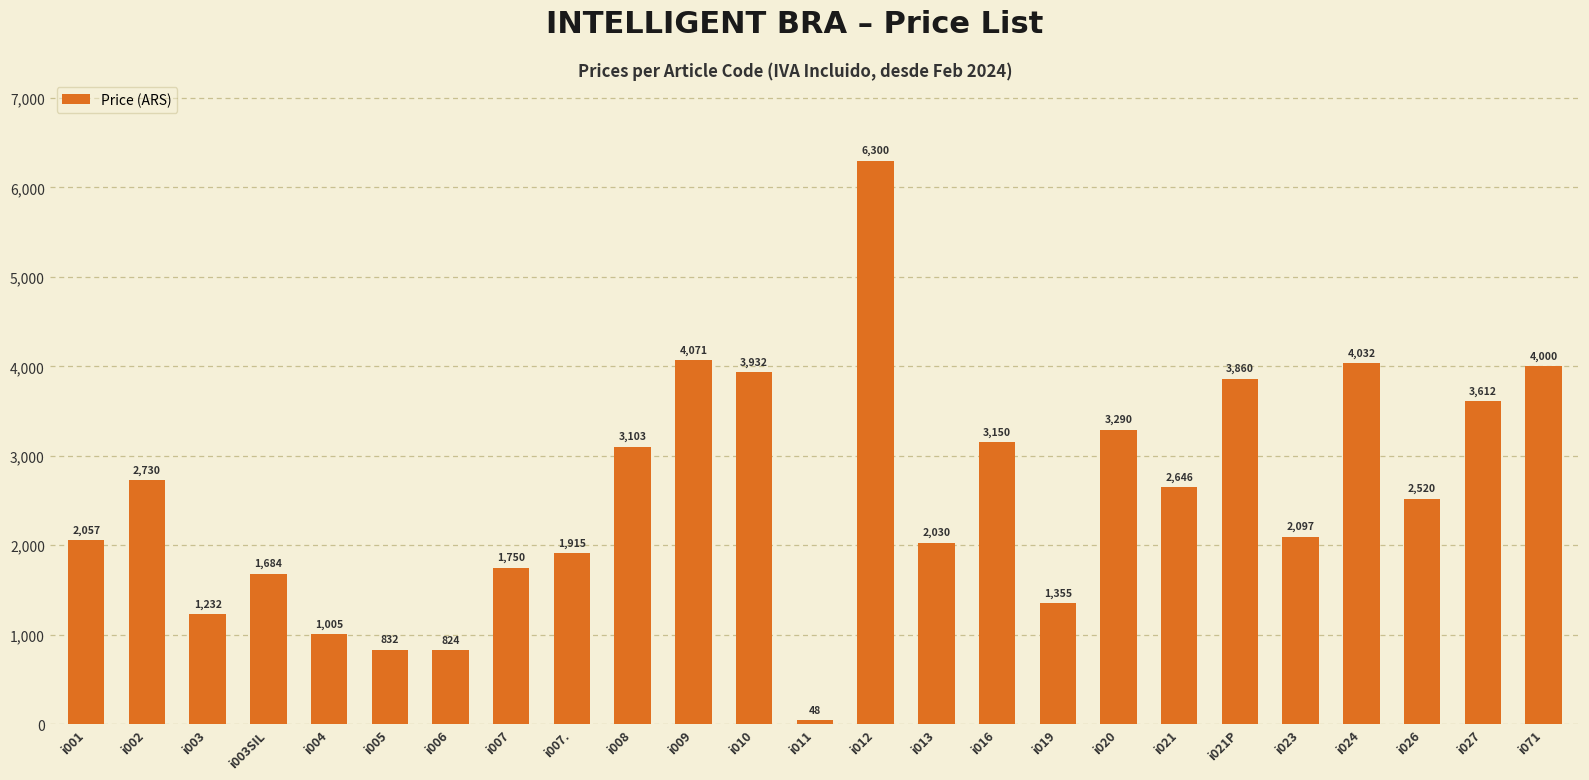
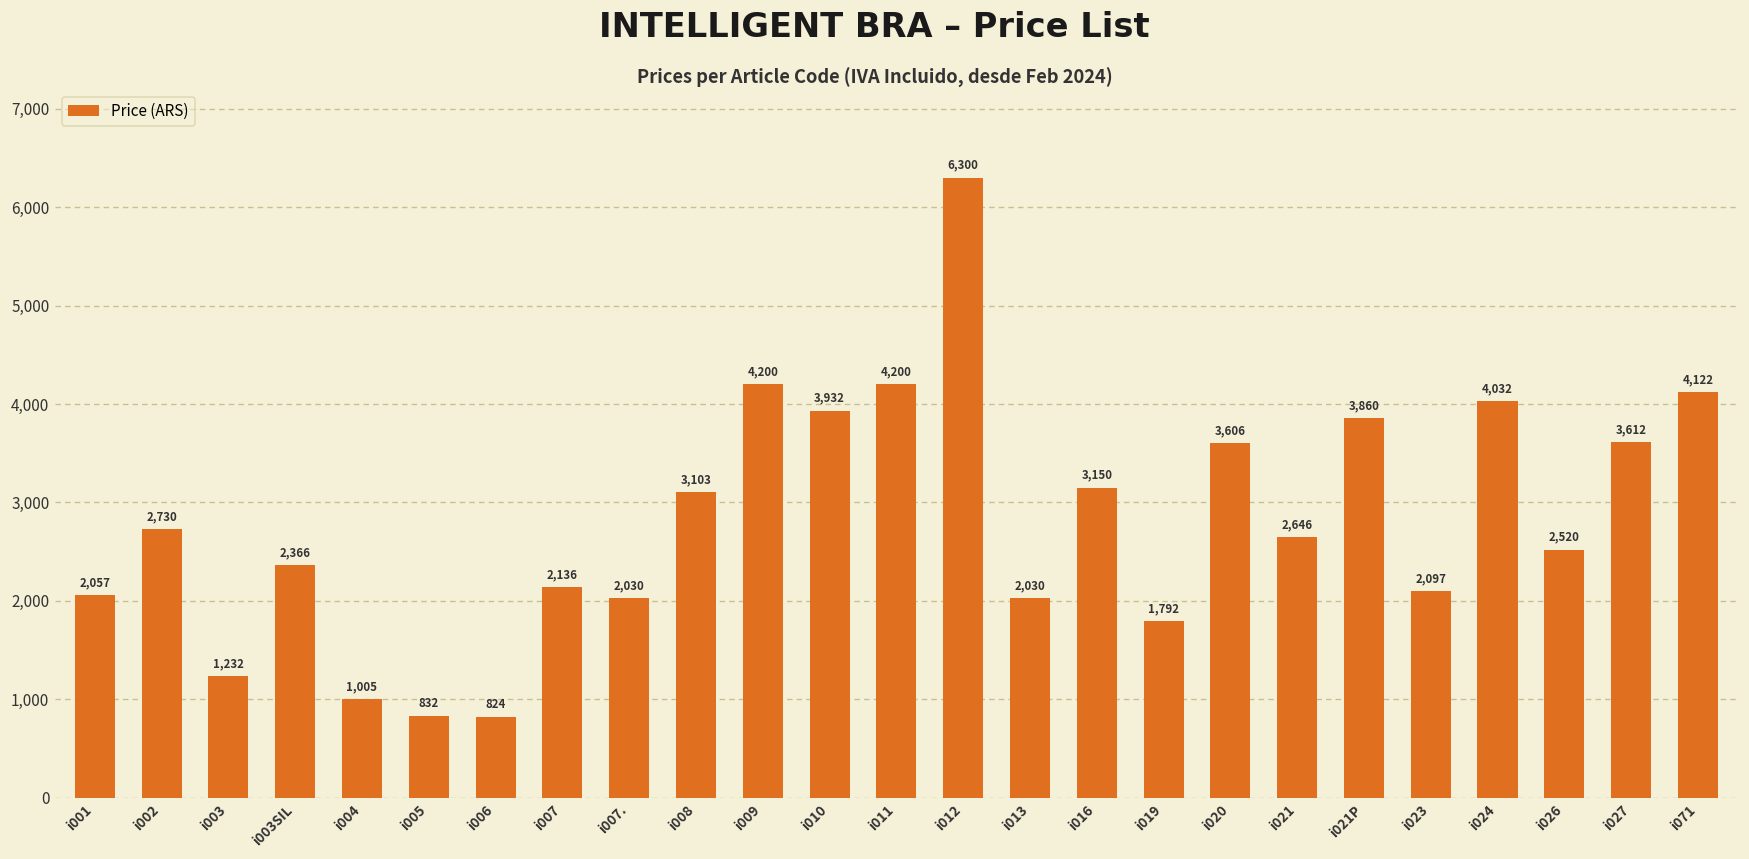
i003SIL: 1,684 -> 2,366
i007: 1,750 -> 2,136
i007.: 1,915 -> 2,030
i009: 4,071 -> 4,200
i011: 48 -> 4,200
i019: 1,355 -> 1,792
i020: 3,290 -> 3,606
i071: 4,000 -> 4,122
